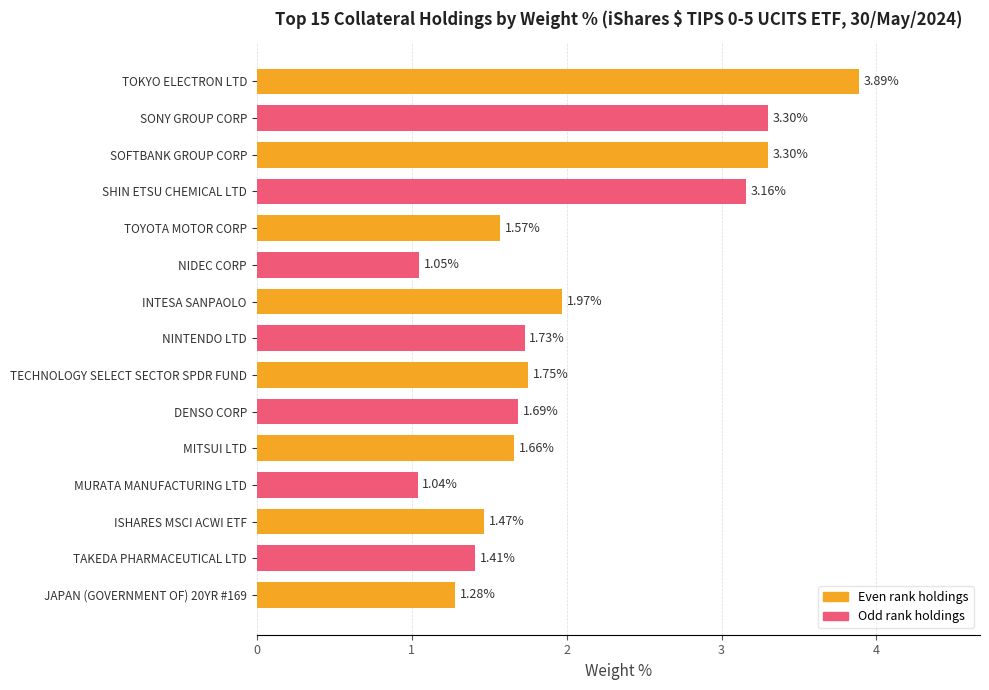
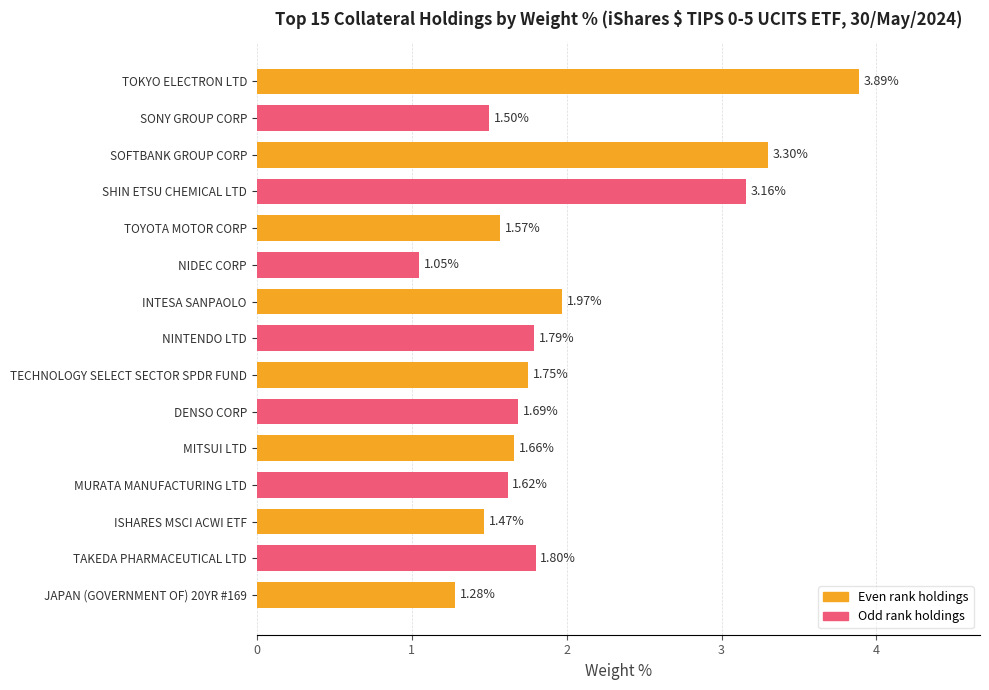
SONY GROUP CORP: 3.30% -> 1.50%
NINTENDO LTD: 1.73% -> 1.79%
MURATA MANUFACTURING LTD: 1.04% -> 1.62%
TAKEDA PHARMACEUTICAL LTD: 1.41% -> 1.80%
